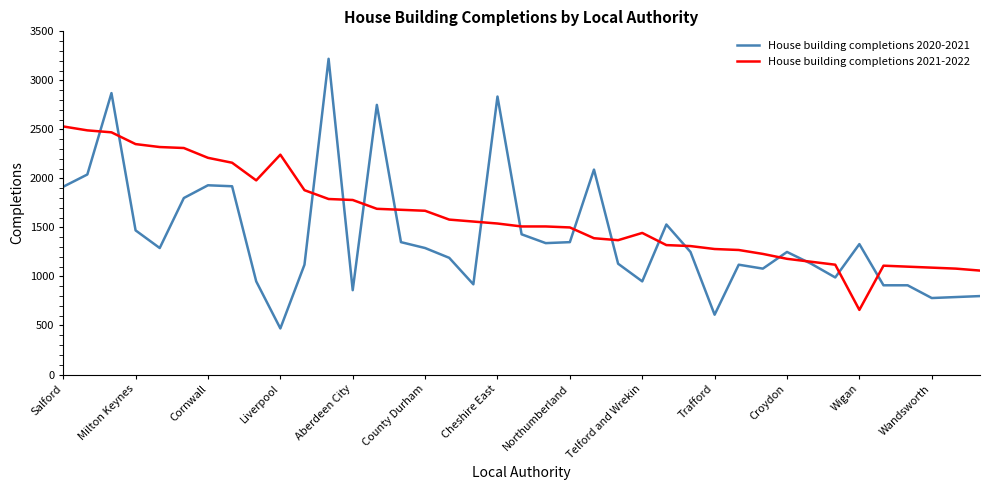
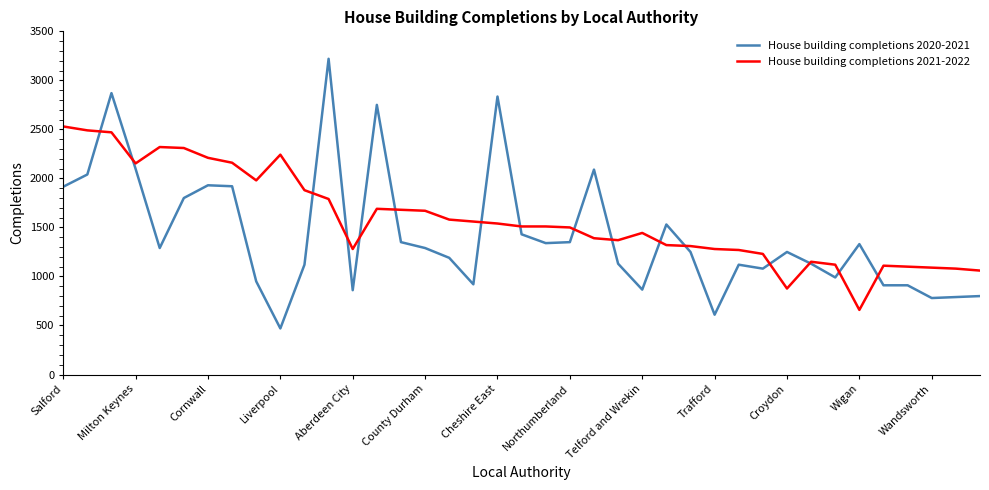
House building completions 2020-2021, Milton Keynes: 1500 -> 2100
House building completions 2021-2022, Milton Keynes: 2400 -> 2200
House building completions 2021-2022, Aberdeen City: 1800 -> 1300
House building completions 2020-2021, Telford and Wrekin: 1000 -> 900
House building completions 2021-2022, Croydon: 1200 -> 900
